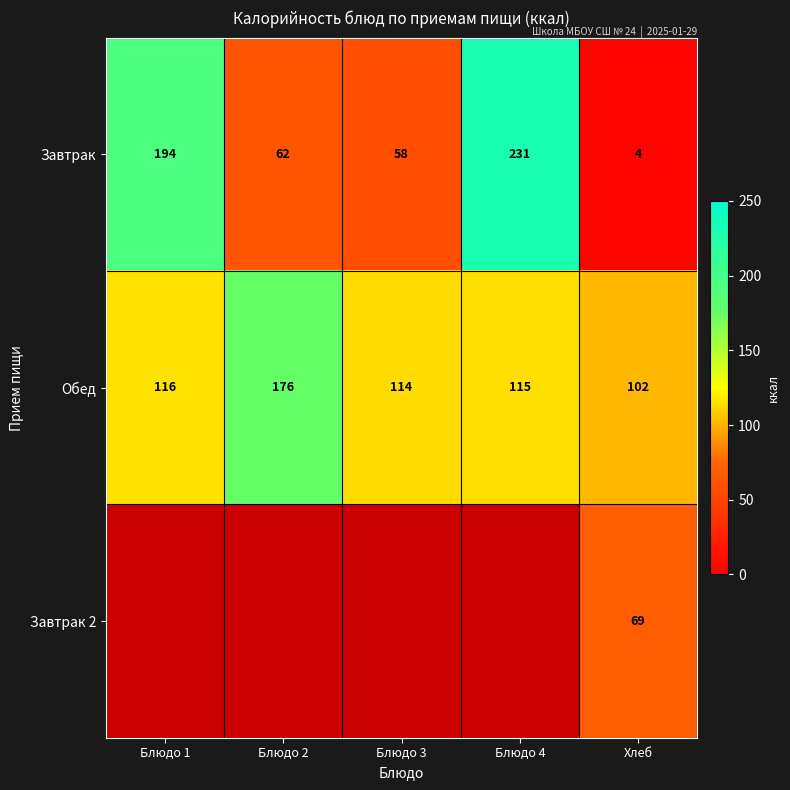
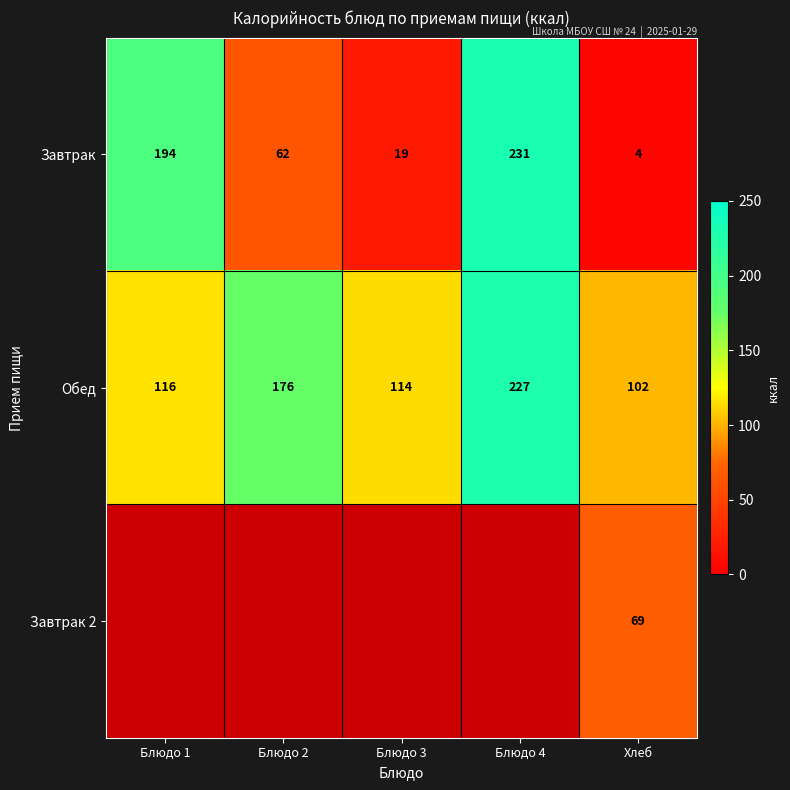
Завтрак, Блюдо 3: 58 -> 19
Обед, Блюдо 4: 115 -> 227
